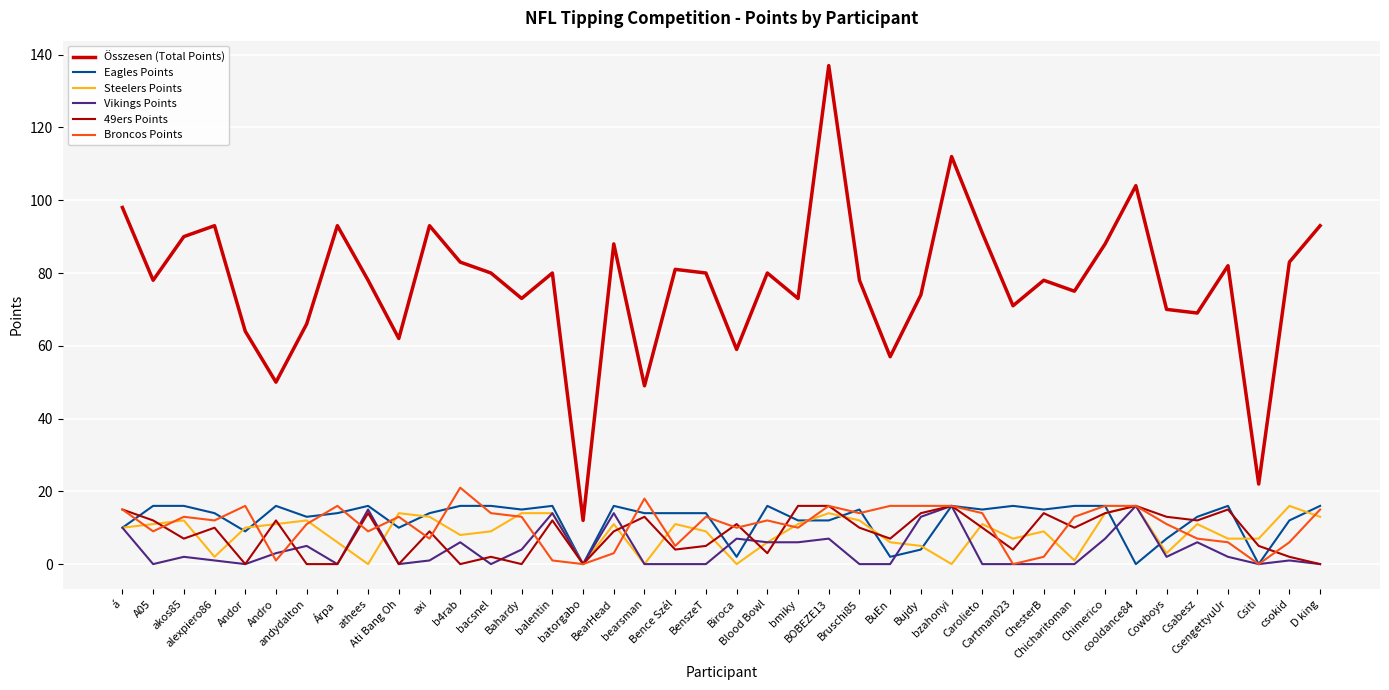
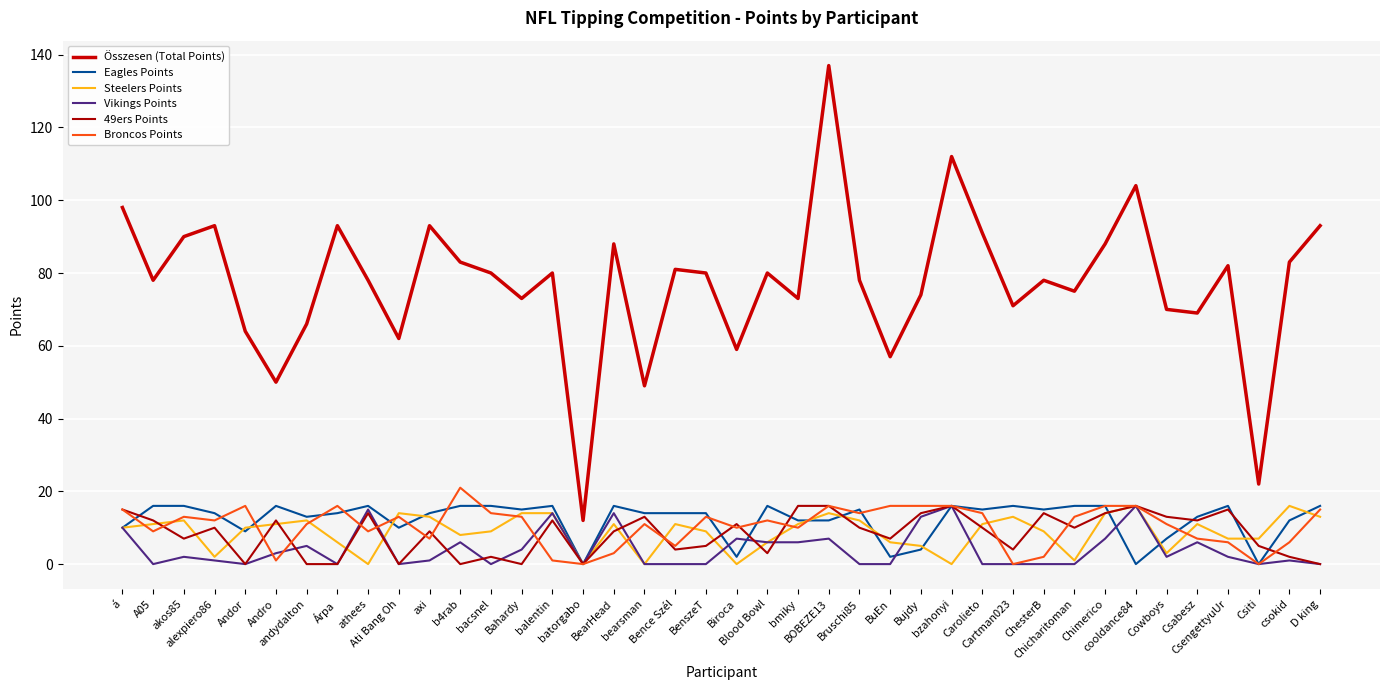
Broncos Points, bearsman: 18 -> 11
Steelers Points, Cartman023: 7 -> 13
